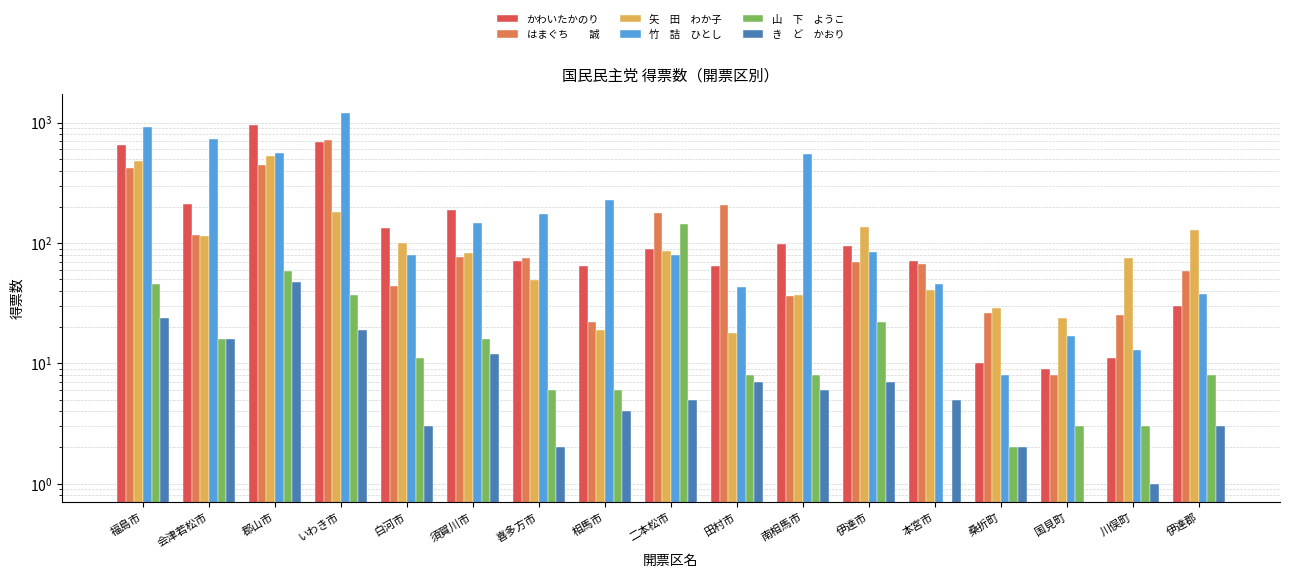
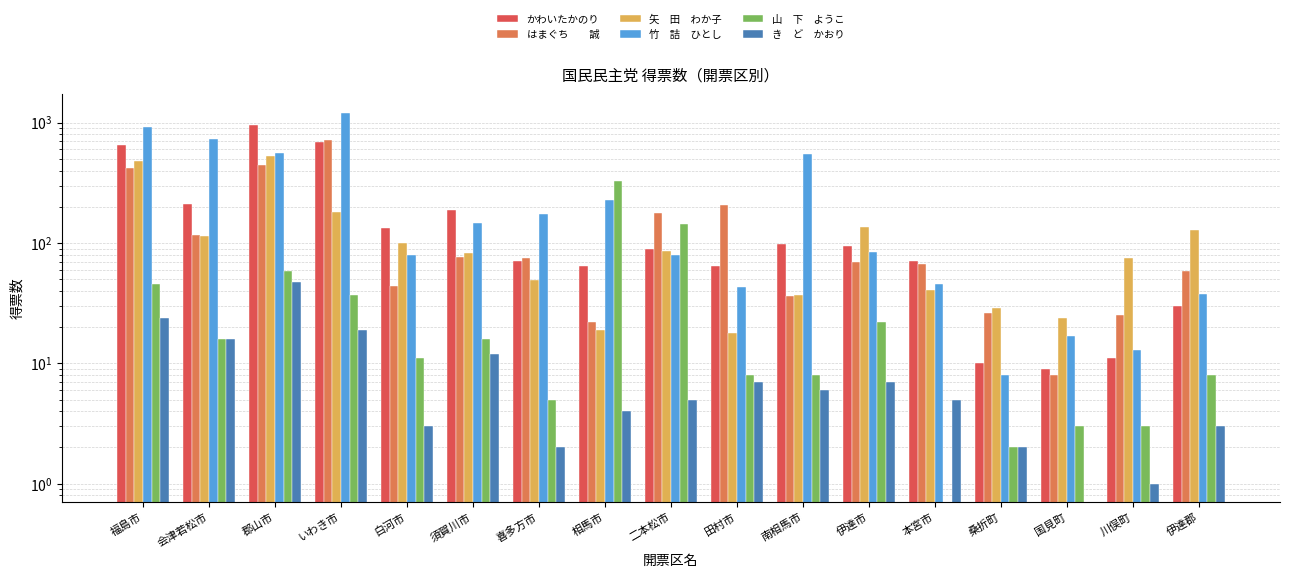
山 下 ようこ, 喜多方市: 6 -> 5
山 下 ようこ, 相馬市: 6 -> 330
